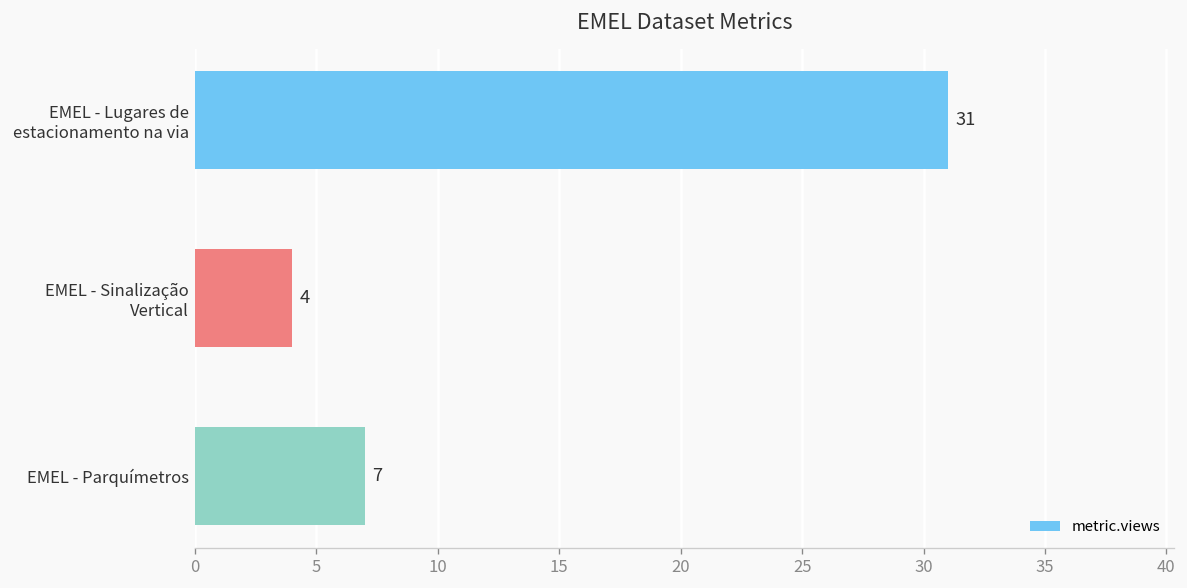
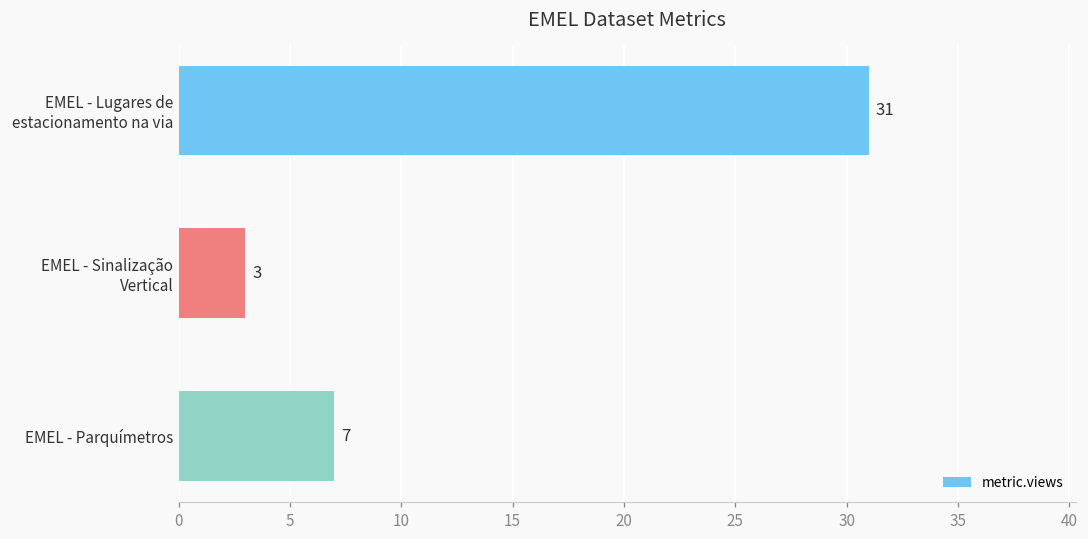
EMEL - Sinalização Vertical: 4 -> 3
